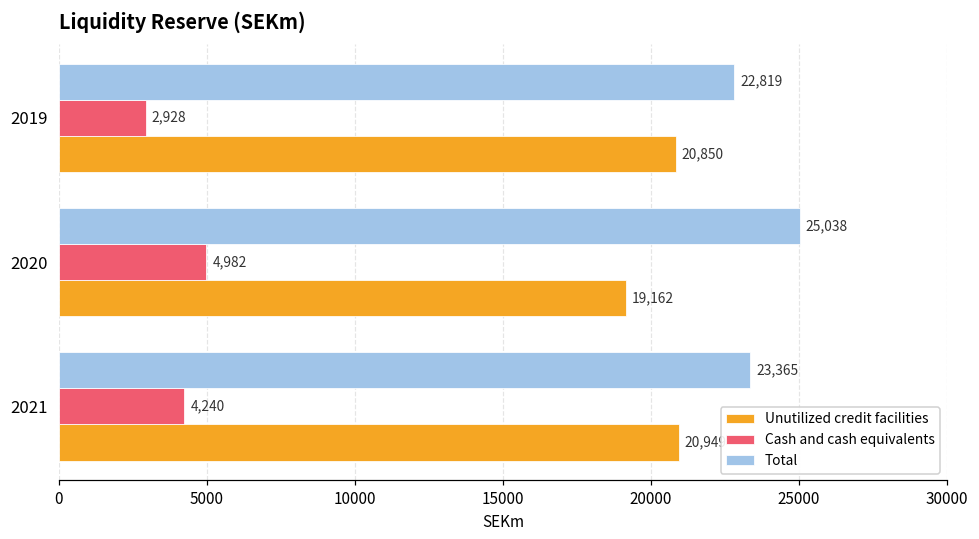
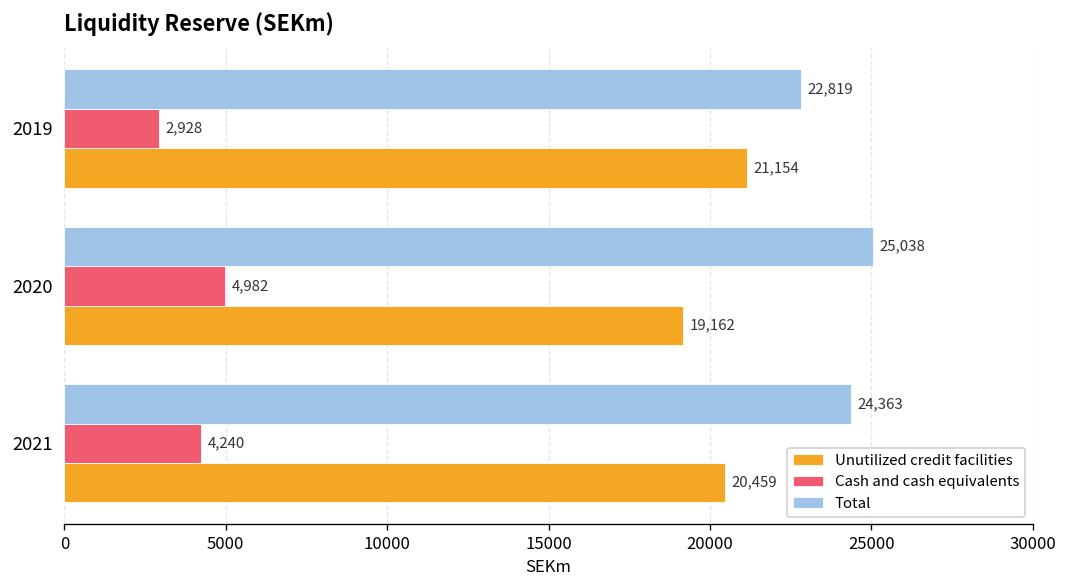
Unutilized credit facilities, 2019: 20,850 -> 21,154
Total, 2021: 23,365 -> 24,363
Unutilized credit facilities, 2021: 20900 -> 20500
